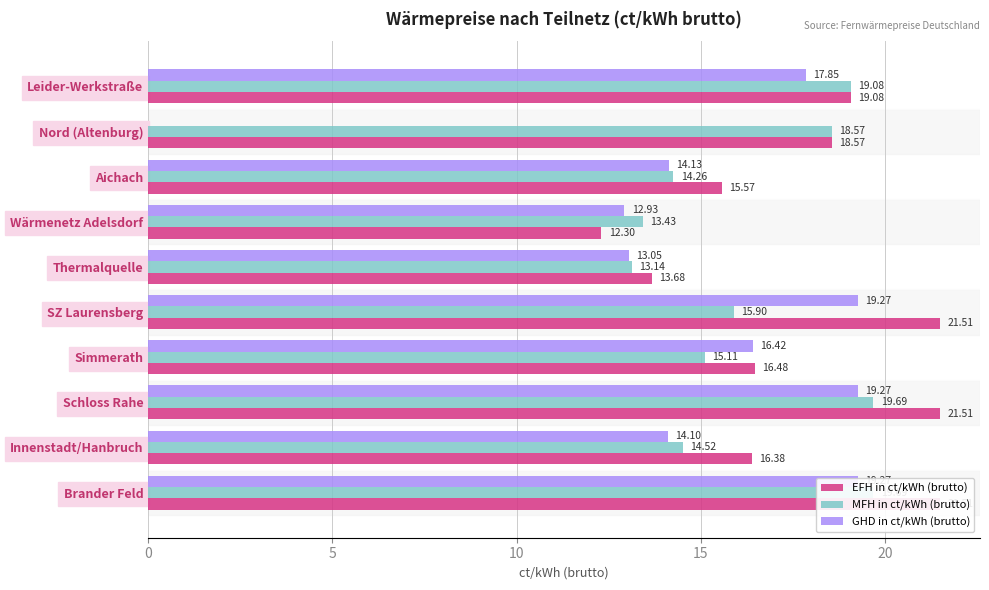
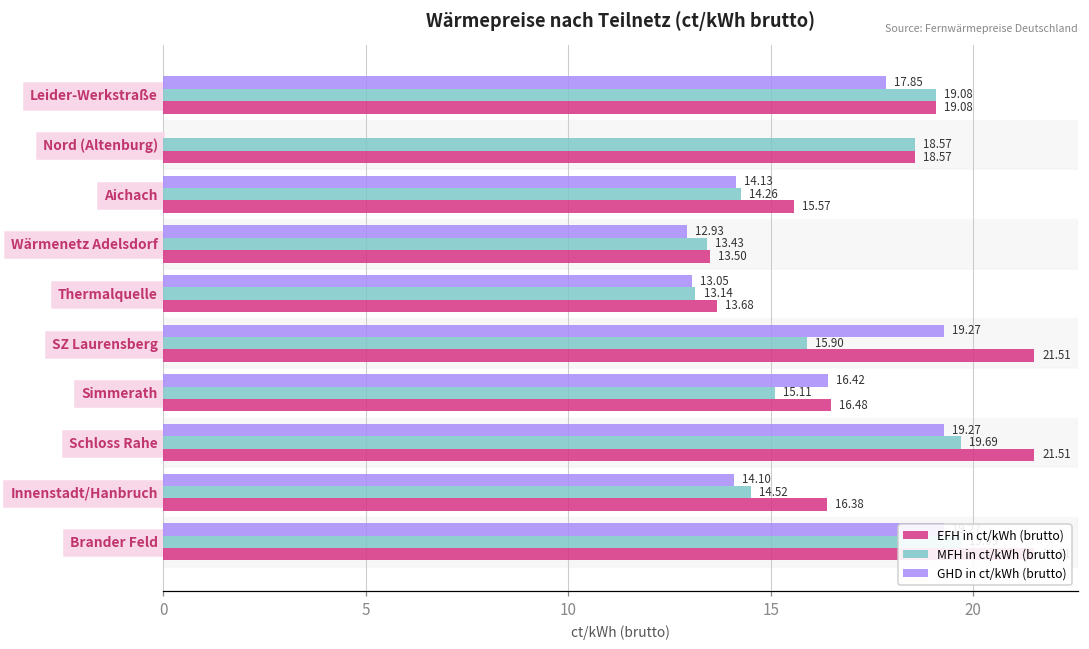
EFH in ct/kWh (brutto), Wärmenetz Adelsdorf: 12.30 -> 13.50
